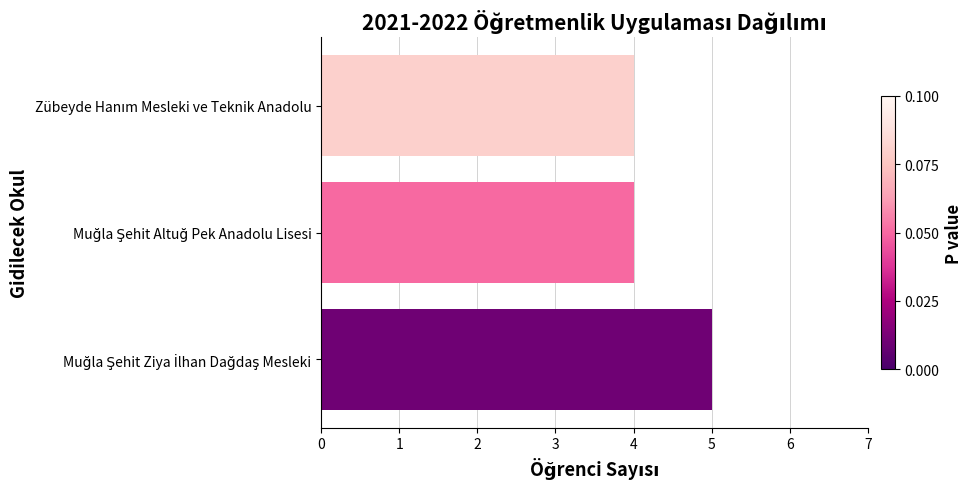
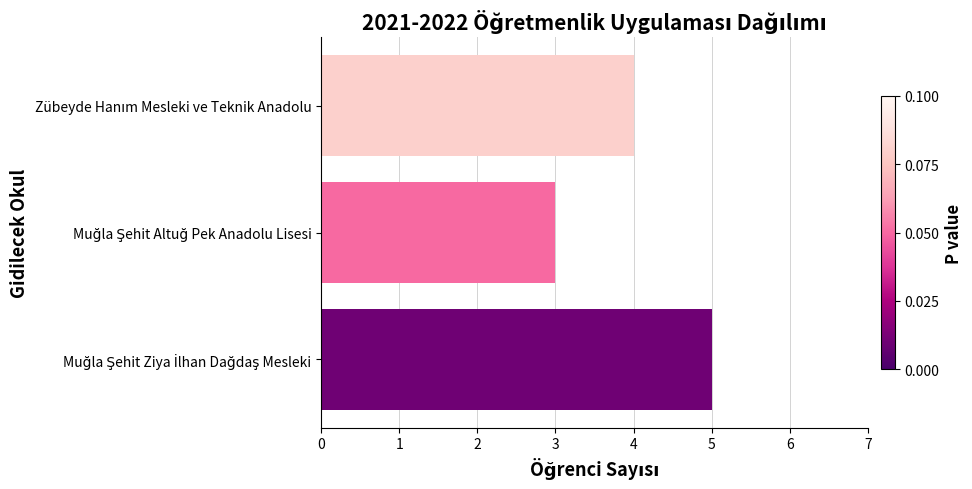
Muğla Şehit Altuğ Pek Anadolu Lisesi: 4 -> 3
